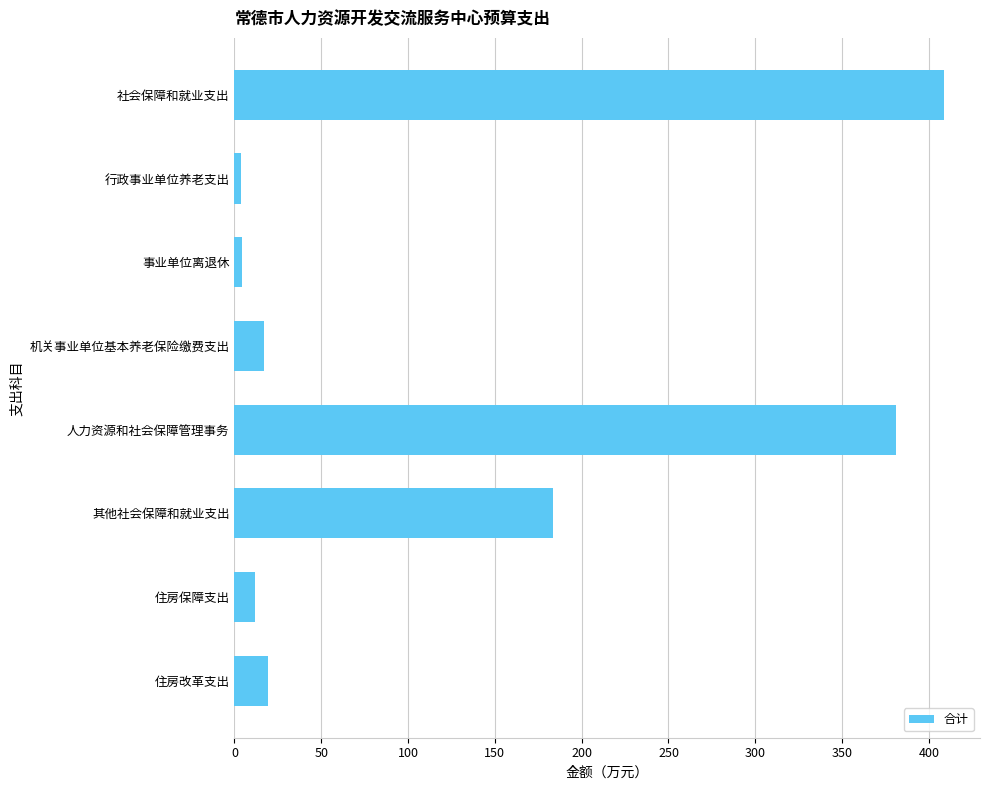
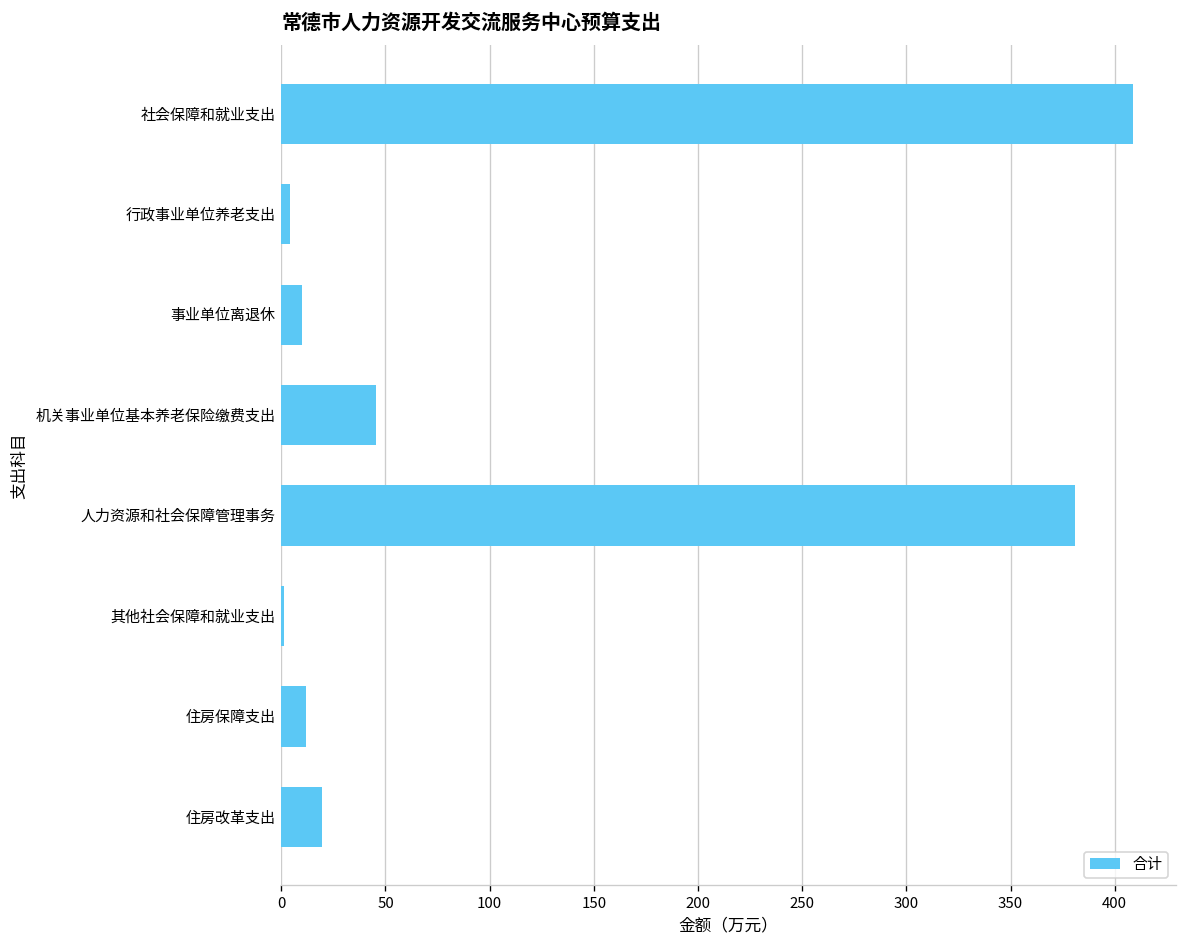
事业单位离退休: 4 -> 10
机关事业单位基本养老保险缴费支出: 17 -> 45
其他社会保障和就业支出: 183 -> 1
